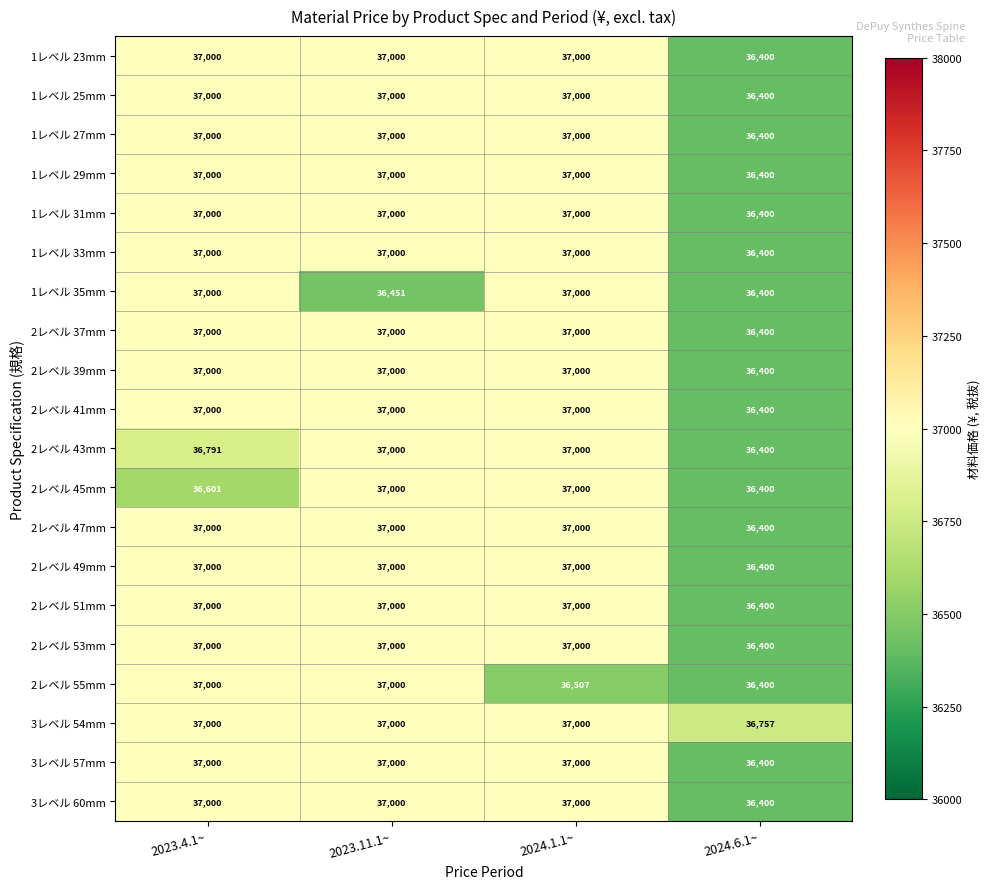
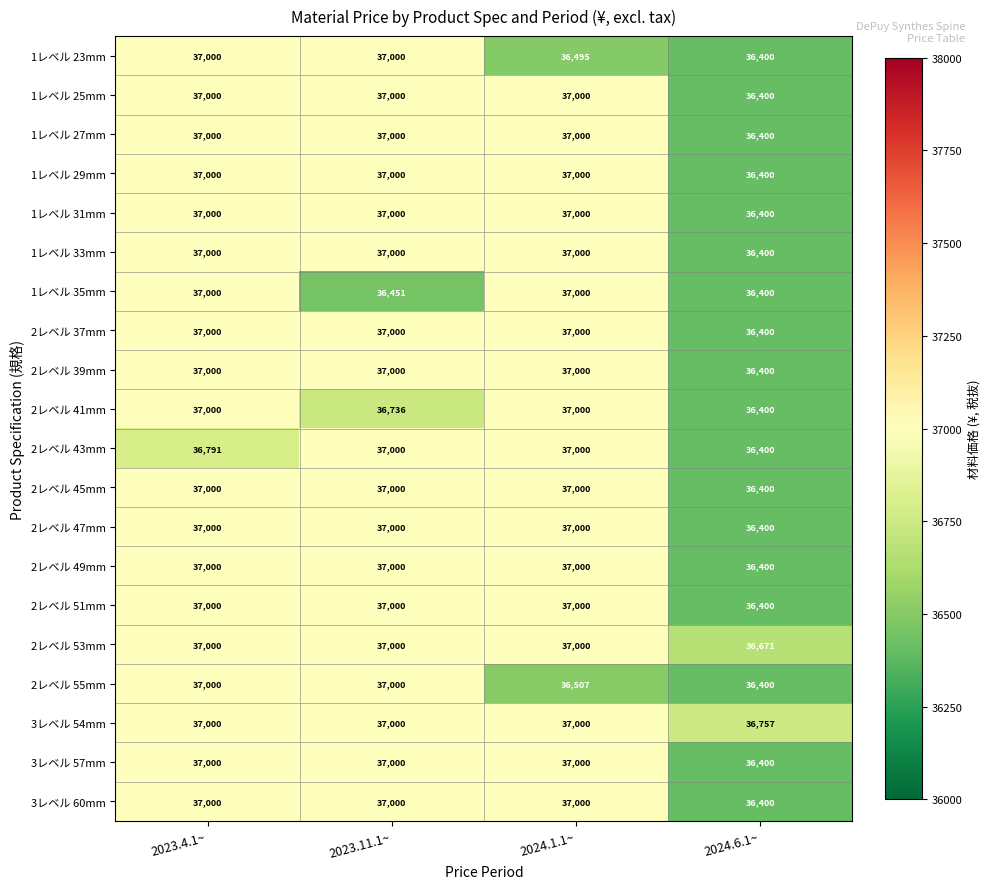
1レベル 23mm, 2024.1.1~: 37,000 -> 36,495
2レベル 41mm, 2023.11.1~: 37,000 -> 36,736
2レベル 45mm, 2023.4.1~: 36,601 -> 37,000
2レベル 53mm, 2024.6.1~: 36,400 -> 36,671
